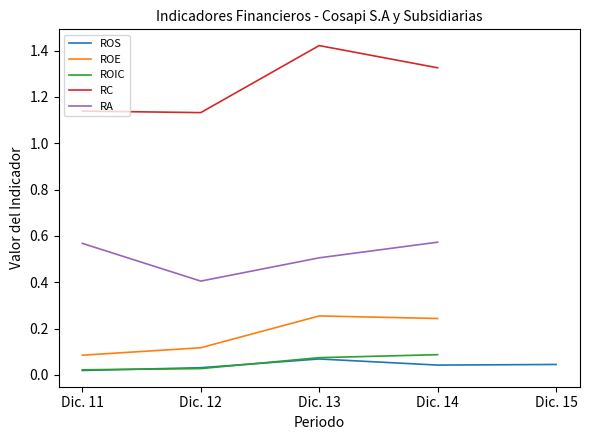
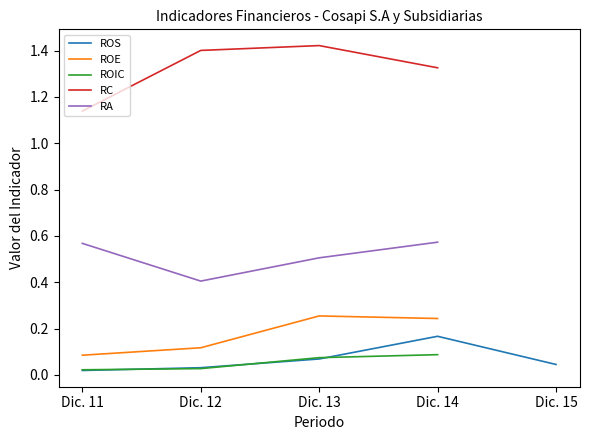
RC, Dic. 12: 1.13 -> 1.40
ROS, Dic. 14: 0.04 -> 0.17
